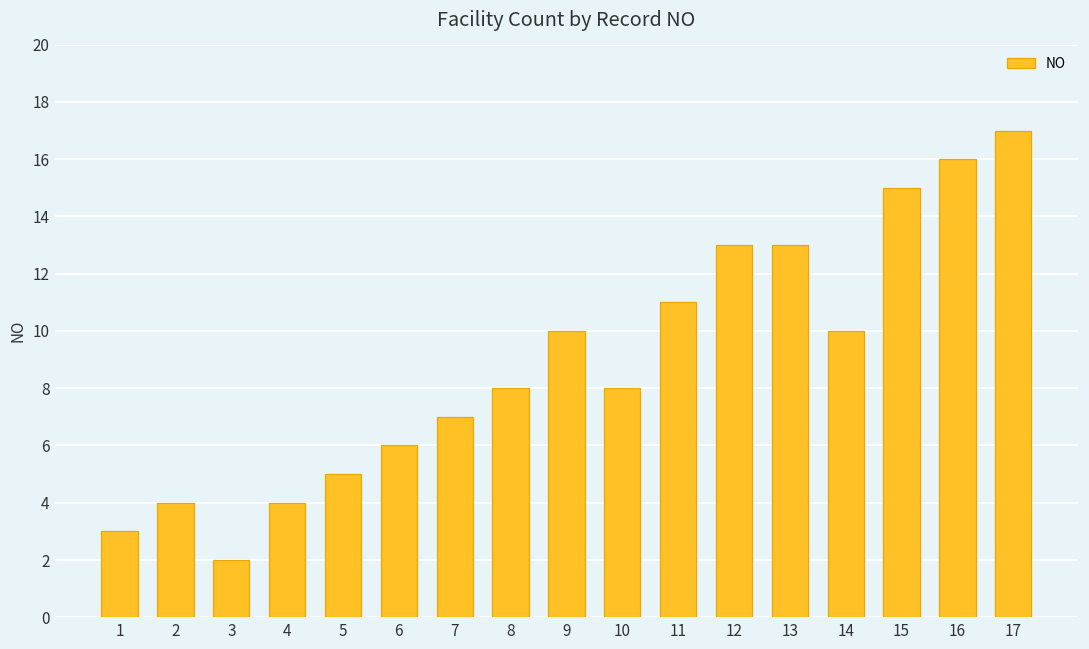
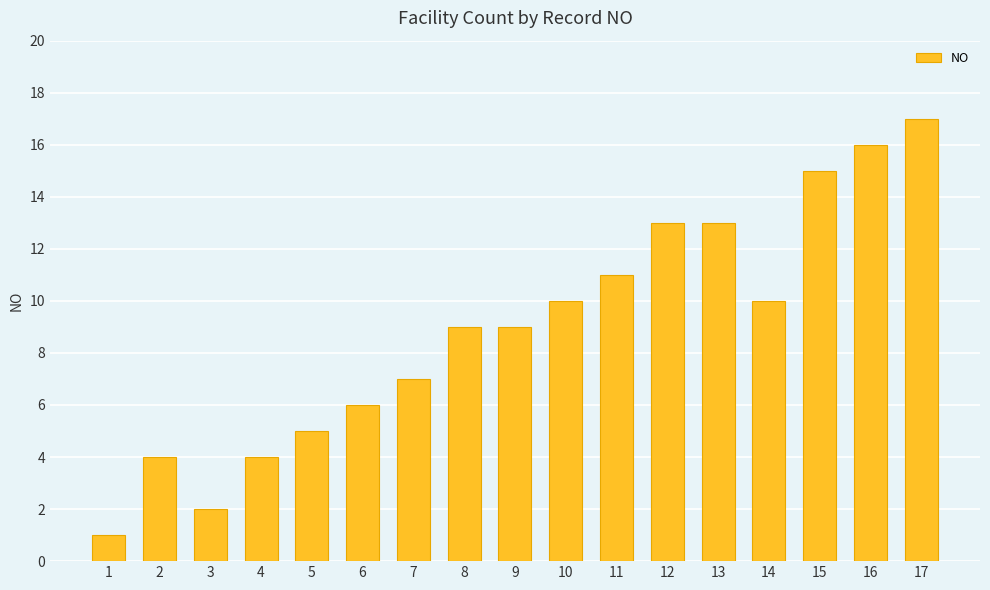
1: 3 -> 1
8: 8 -> 9
9: 10 -> 9
10: 8 -> 10
